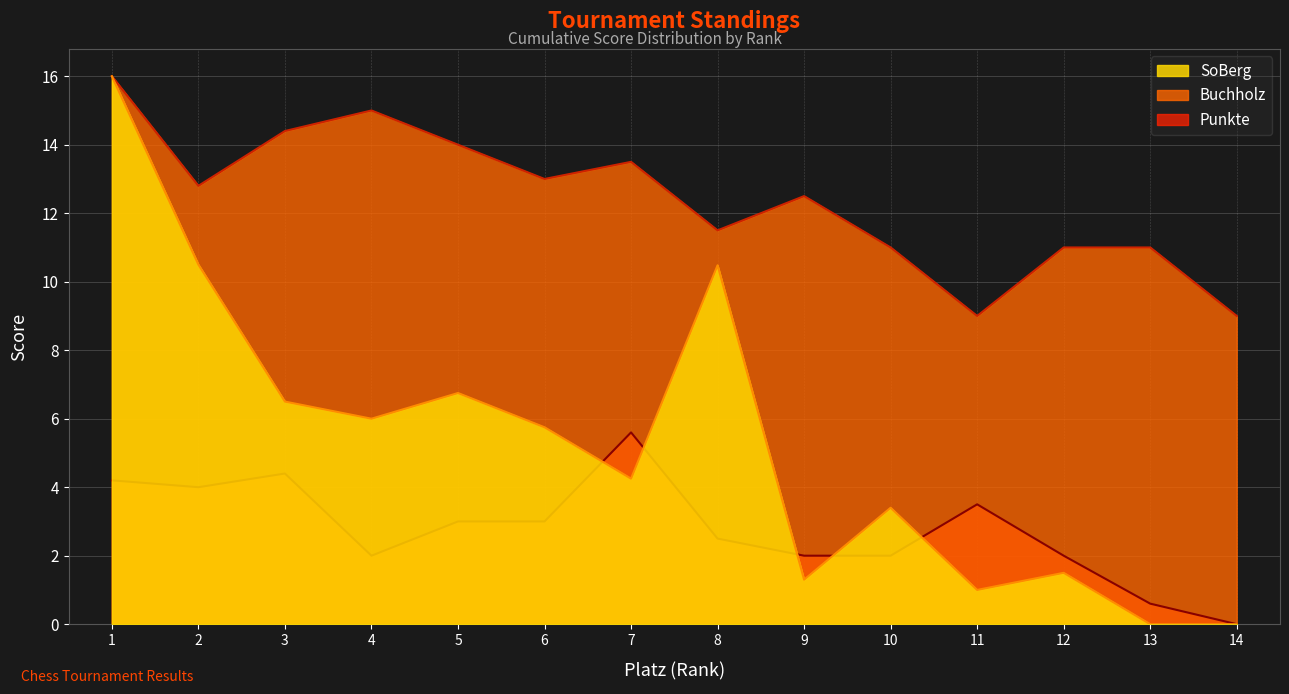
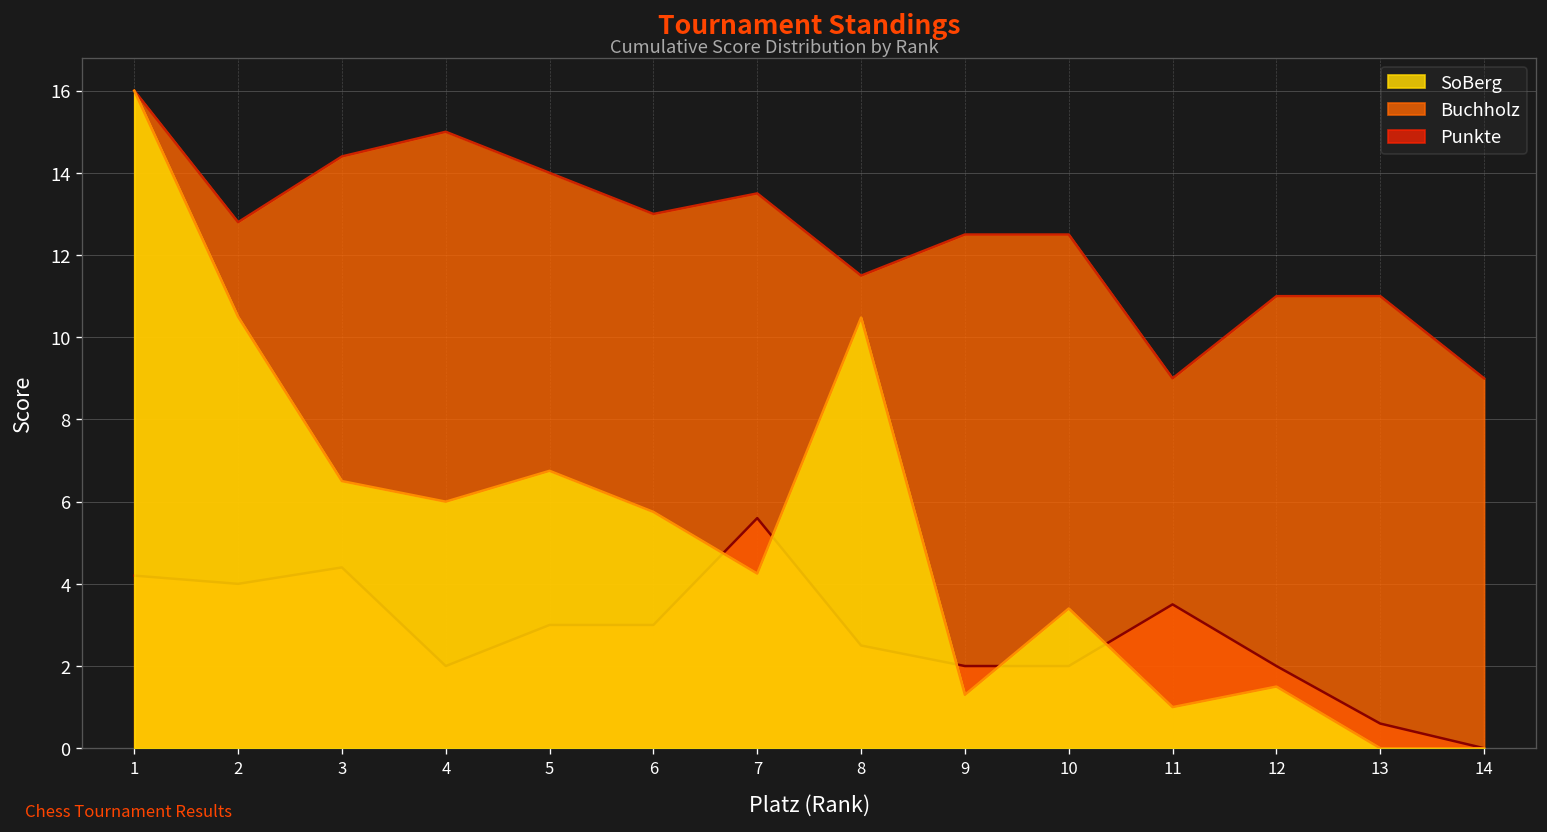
Buchholz, 10: 11.0 -> 12.5
